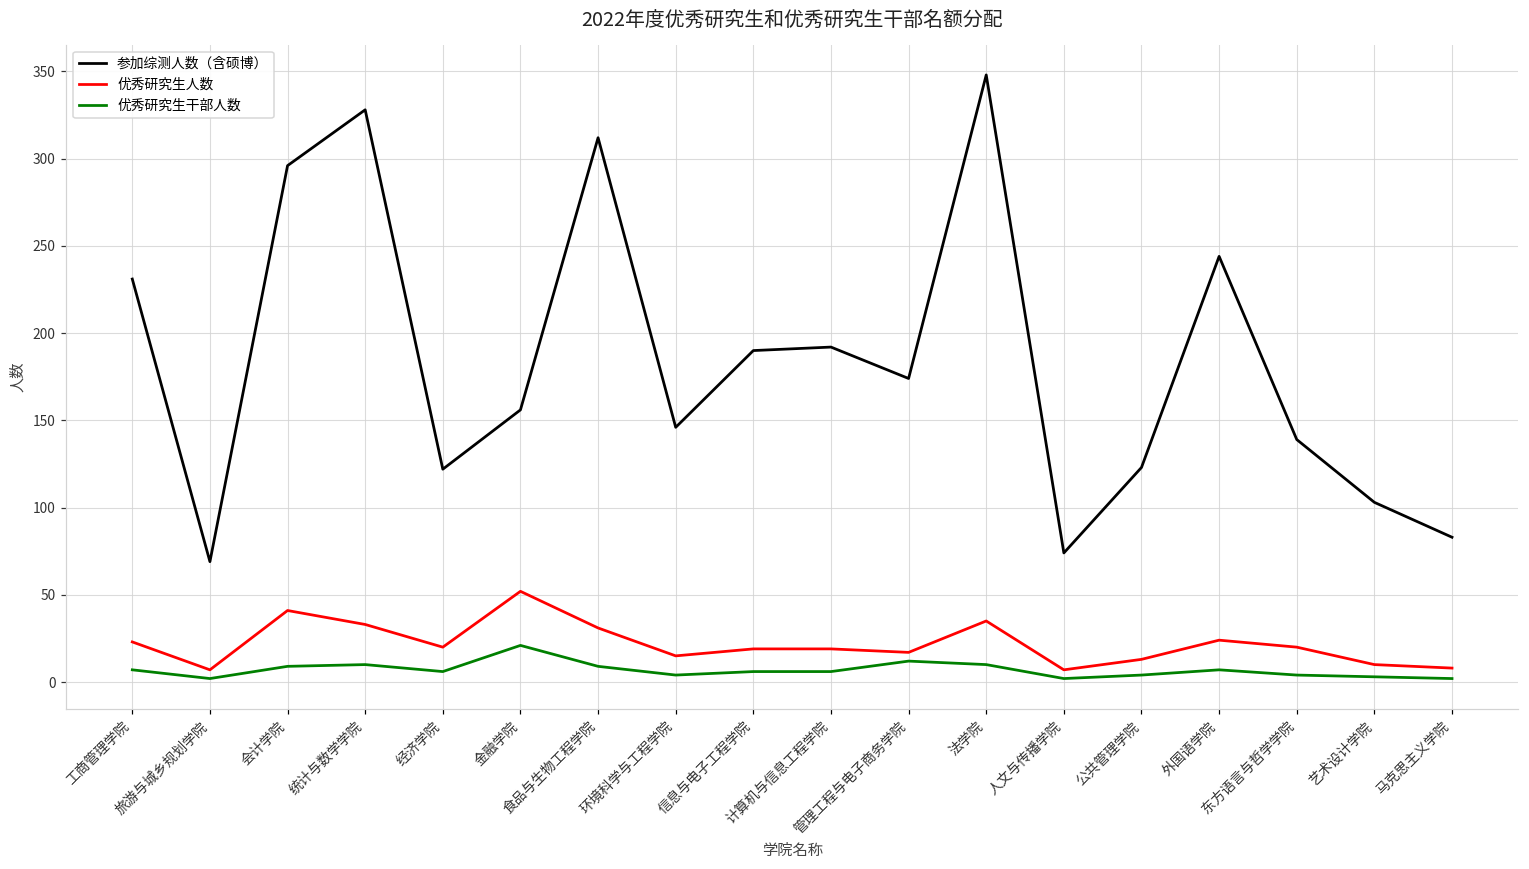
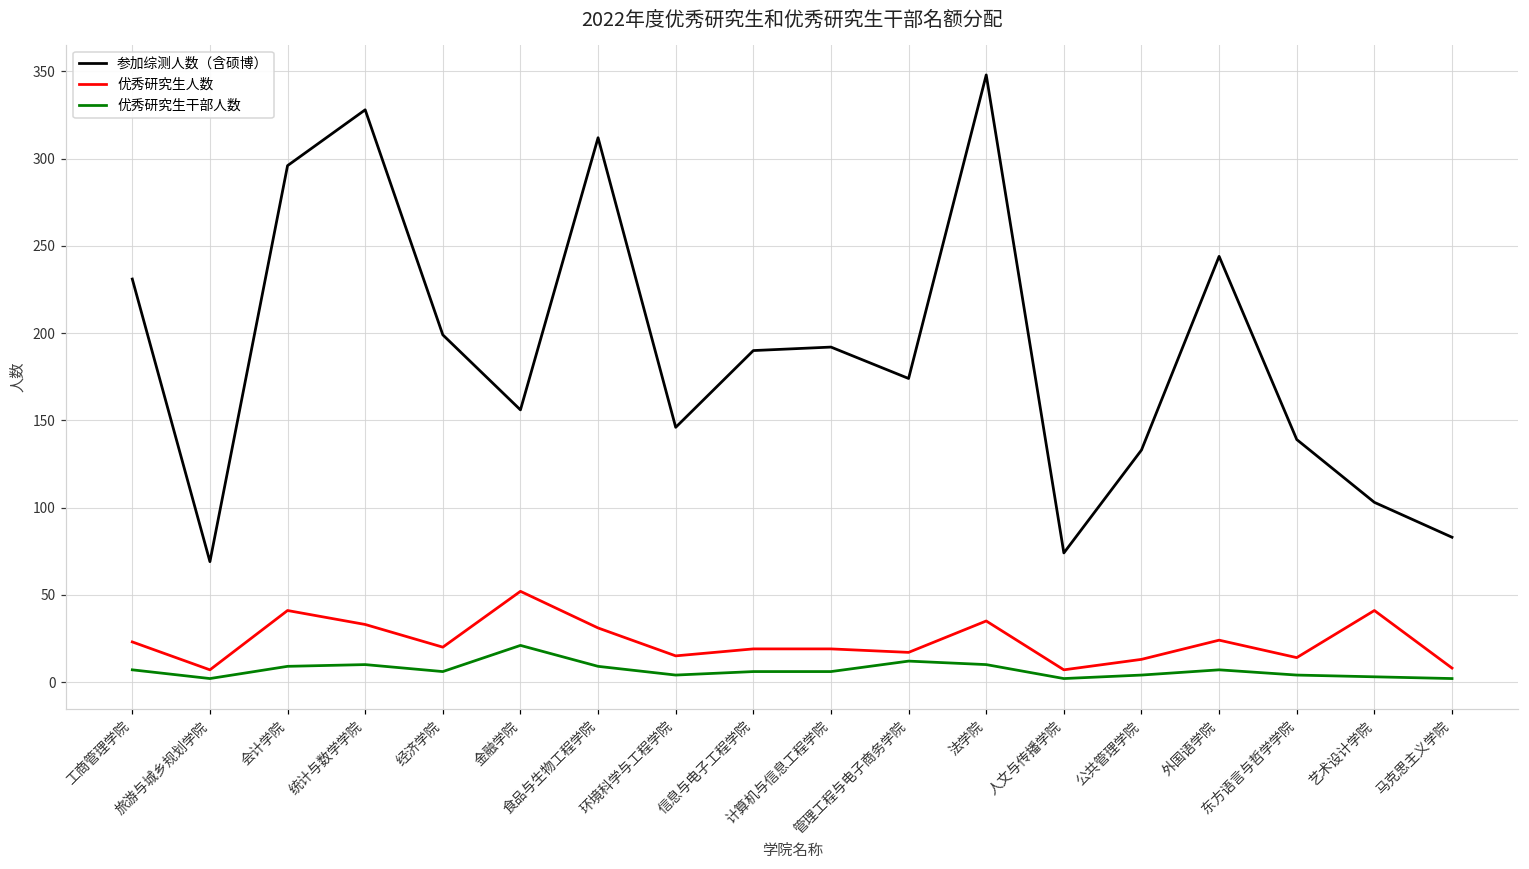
参加综测人数（含硕博）, 经济学院: 122 -> 199
参加综测人数（含硕博）, 公共管理学院: 123 -> 133
优秀研究生人数, 东方语言与哲学学院: 20 -> 14
优秀研究生人数, 艺术设计学院: 10 -> 41
